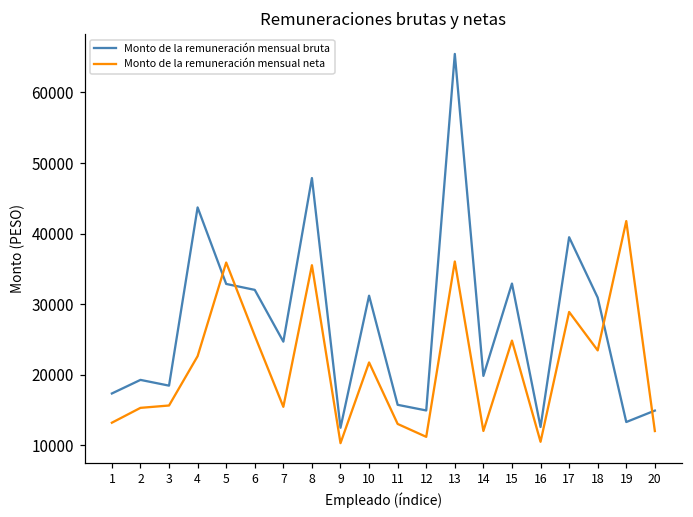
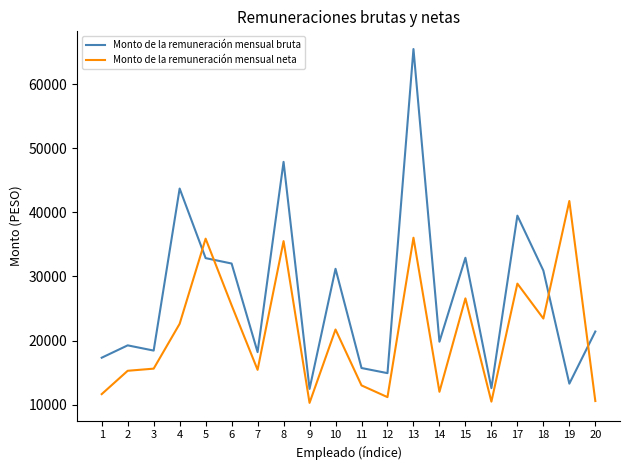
Monto de la remuneración mensual neta, 1: 13000 -> 12000
Monto de la remuneración mensual bruta, 7: 25000 -> 18000
Monto de la remuneración mensual neta, 15: 25000 -> 27000
Monto de la remuneración mensual bruta, 20: 15000 -> 21000
Monto de la remuneración mensual neta, 20: 12000 -> 11000
